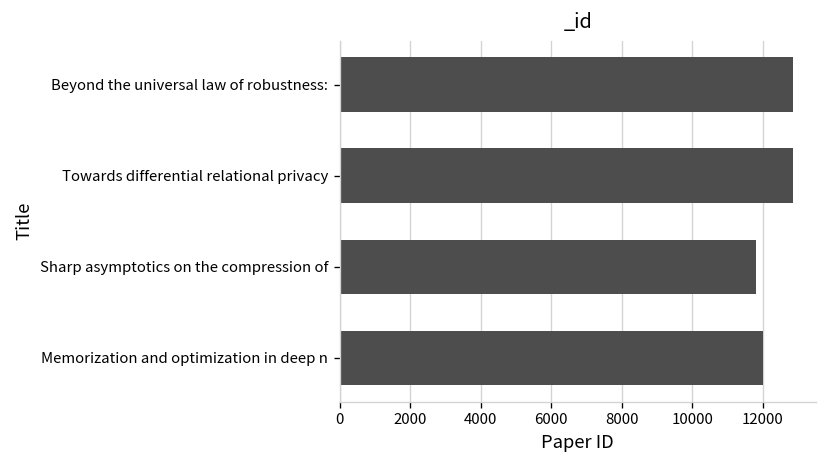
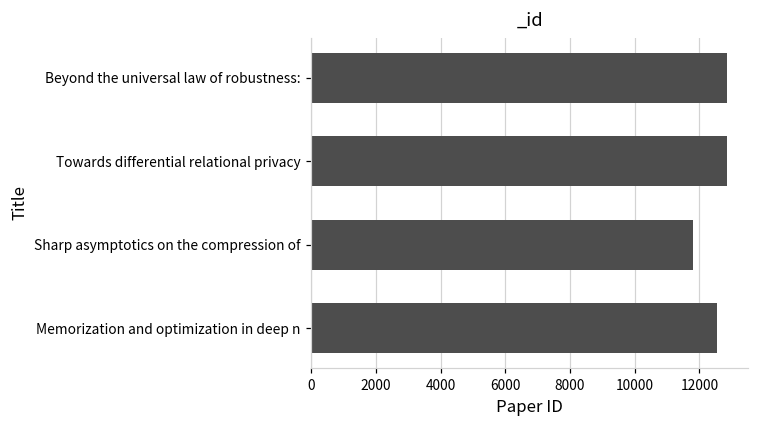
Memorization and optimization in deep n: 12000 -> 12500
